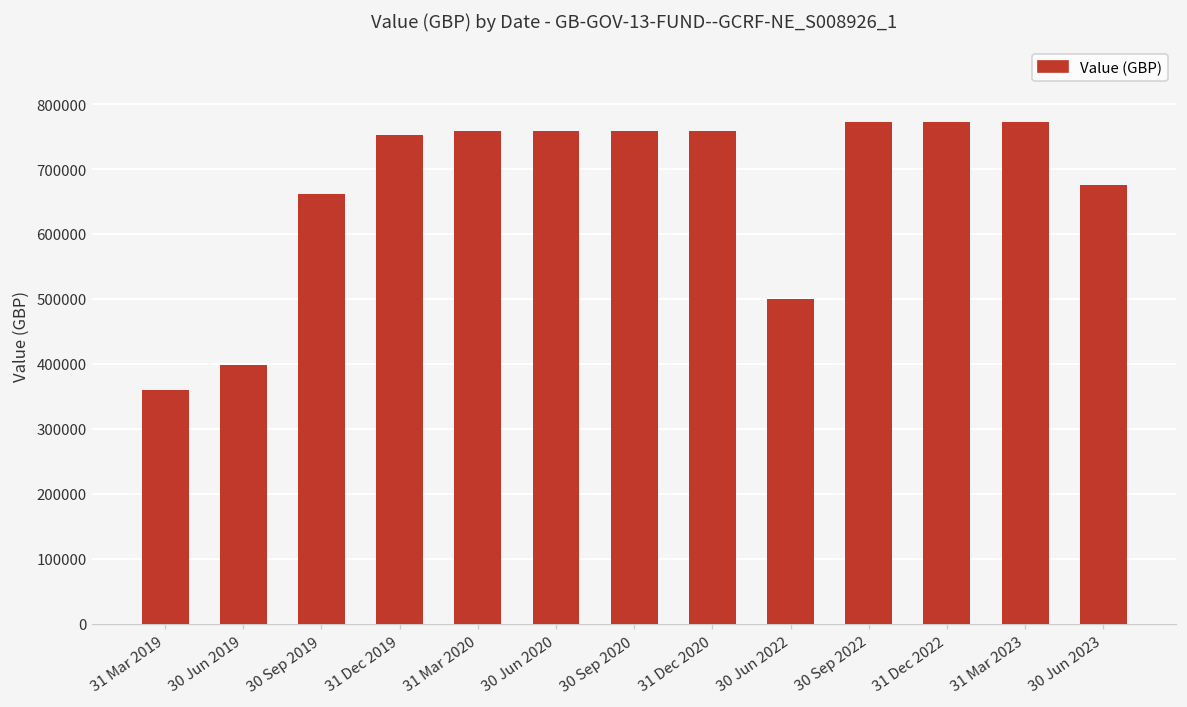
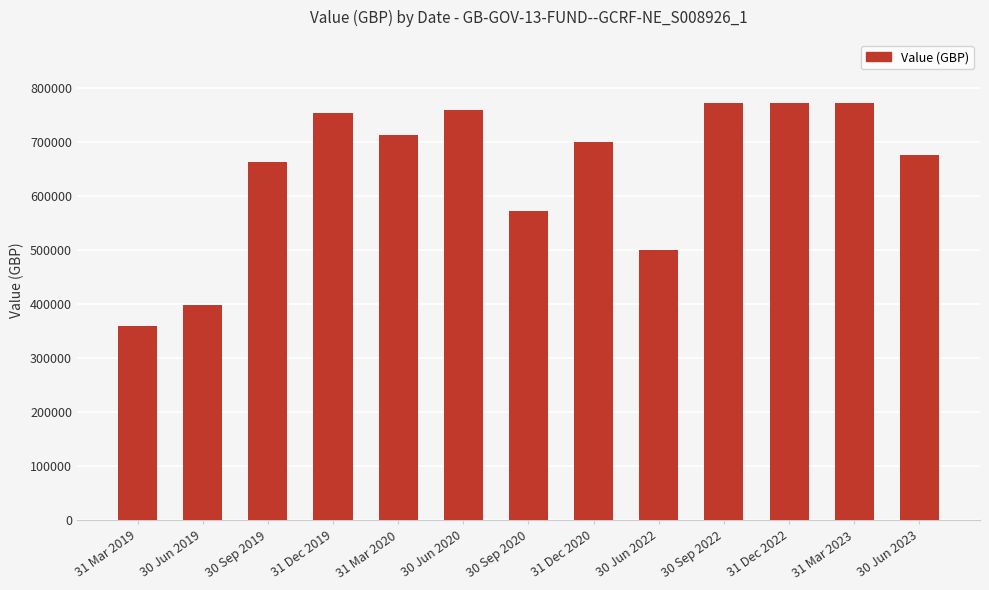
31 Mar 2020: 760000 -> 710000
30 Sep 2020: 760000 -> 570000
31 Dec 2020: 760000 -> 700000
